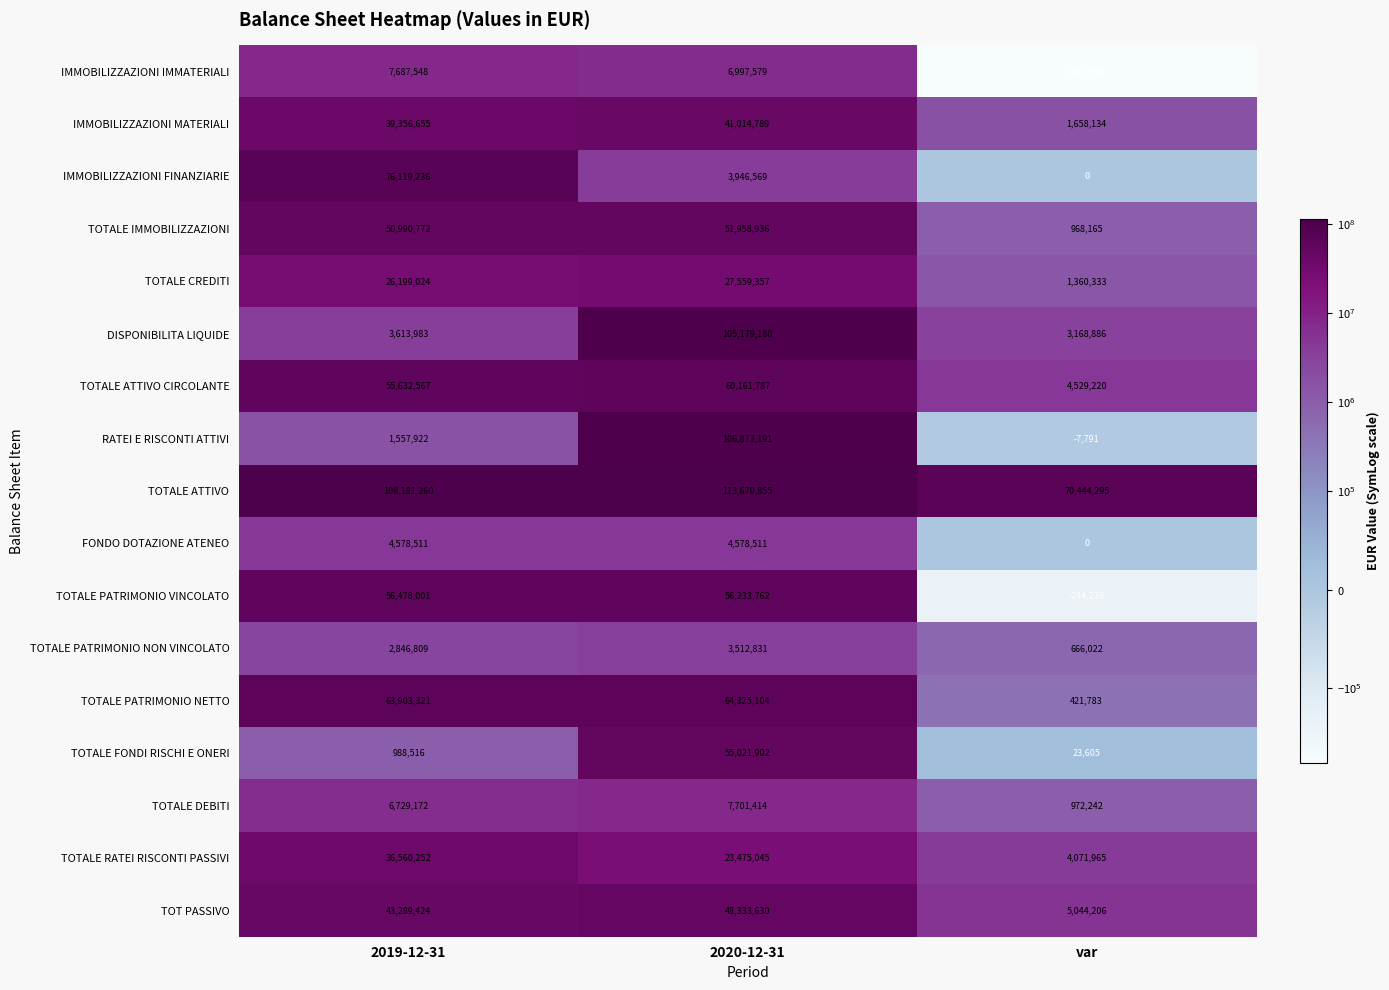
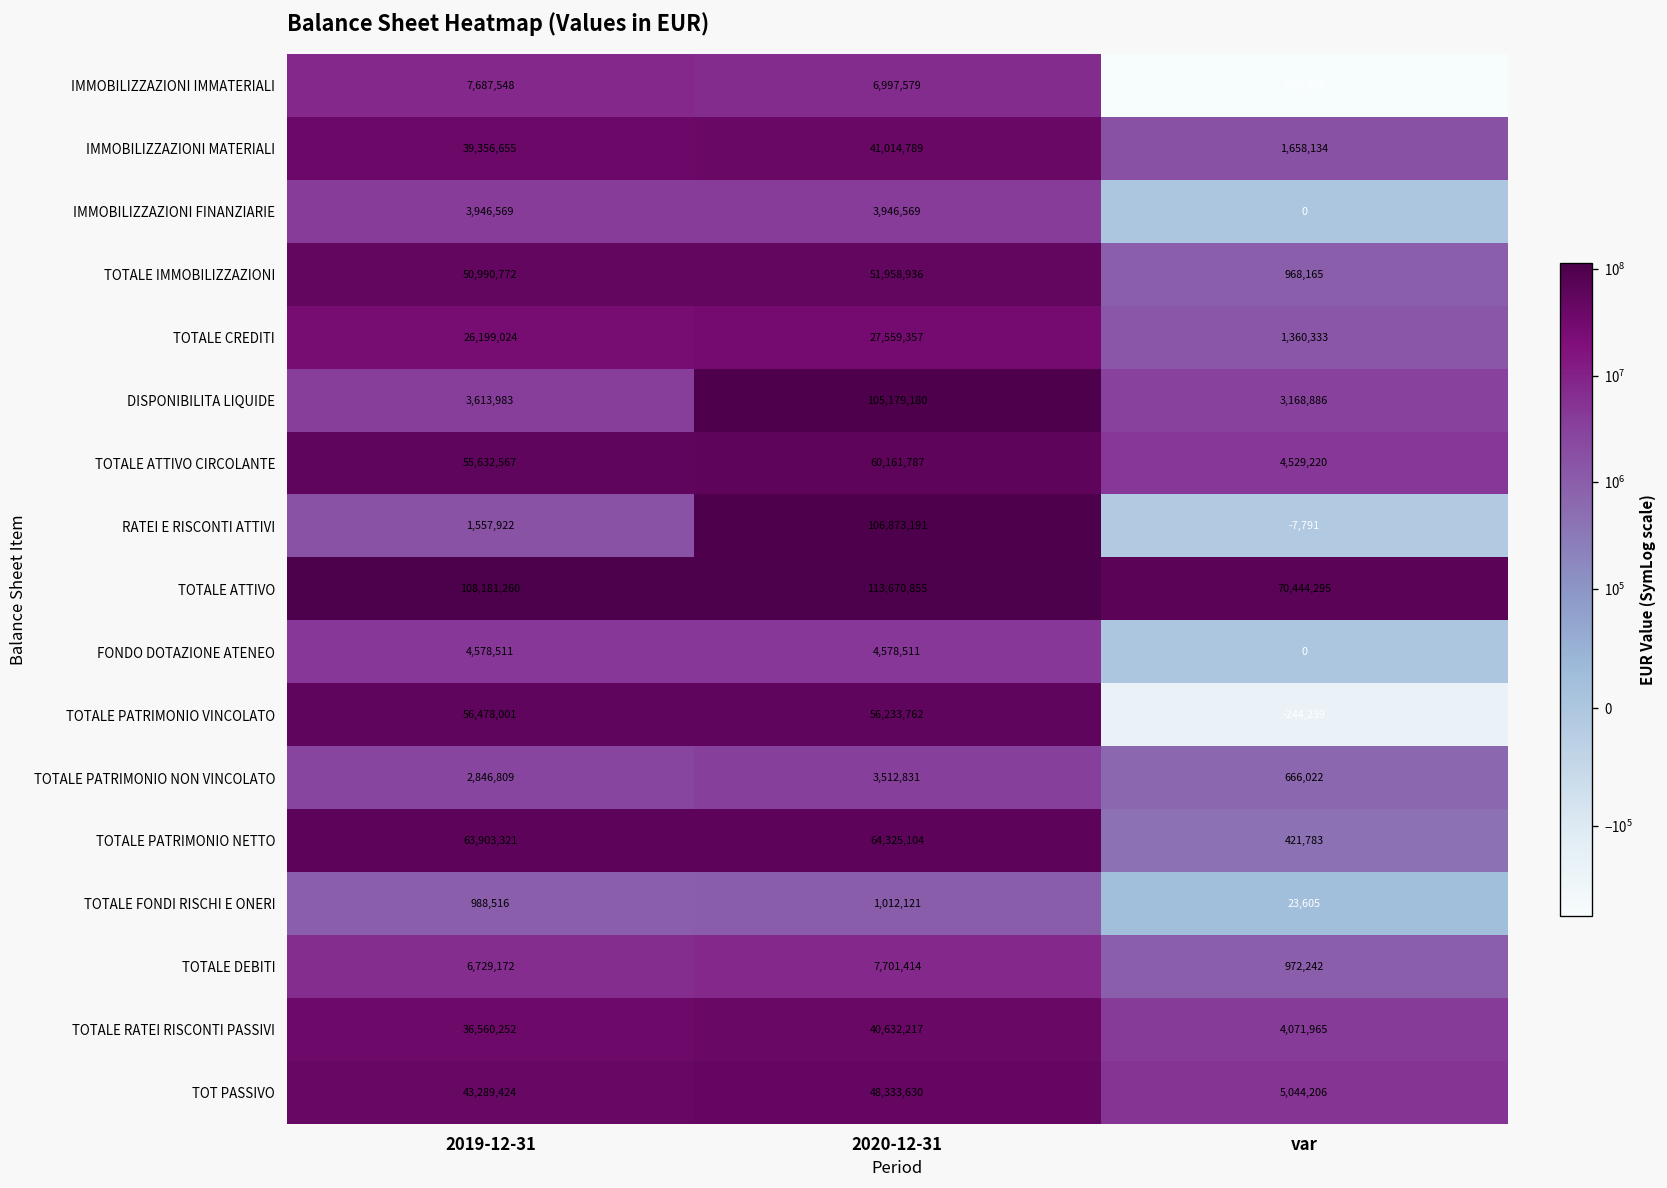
IMMOBILIZZAZIONI FINANZIARIE, 2019-12-31: 76,119,236 -> 3,946,569
TOTALE FONDI RISCHI E ONERI, 2020-12-31: 55,021,902 -> 1,012,121
TOTALE RATEI RISCONTI PASSIVI, 2020-12-31: 23,475,045 -> 40,632,217
